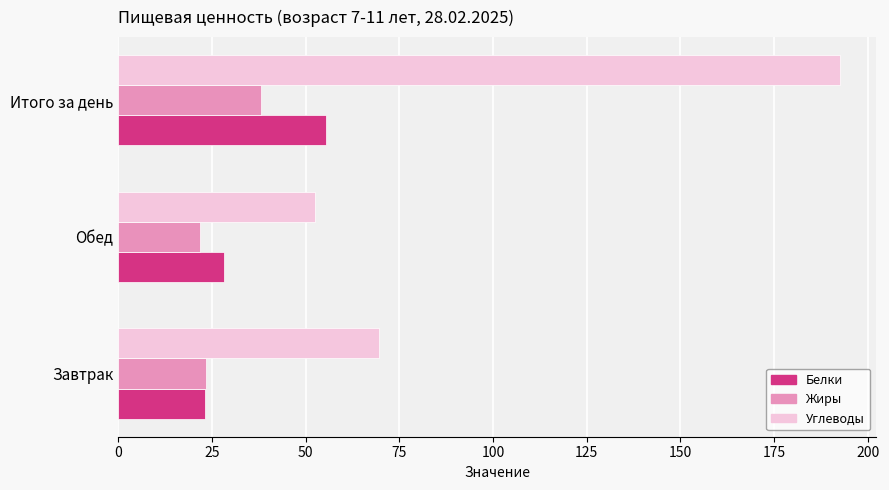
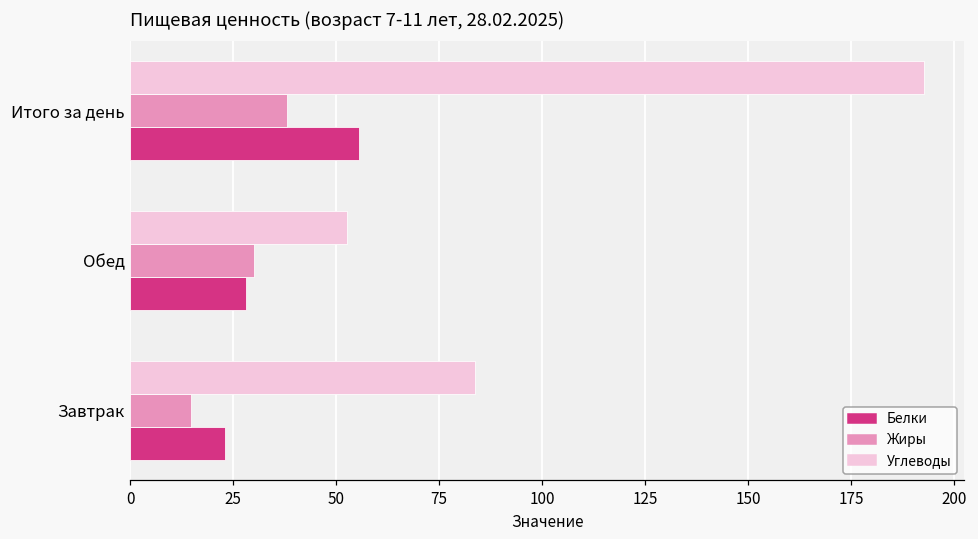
Жиры, Обед: 22 -> 30
Углеводы, Завтрак: 70 -> 84
Жиры, Завтрак: 23 -> 15
